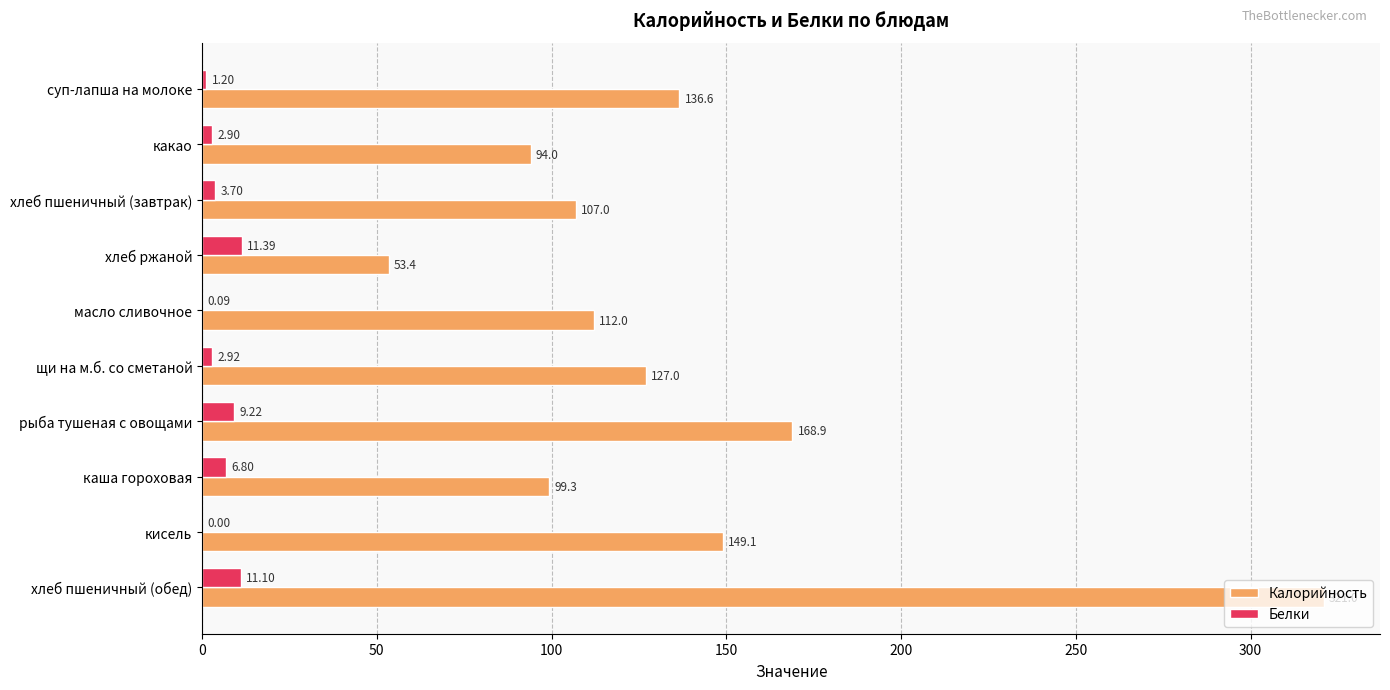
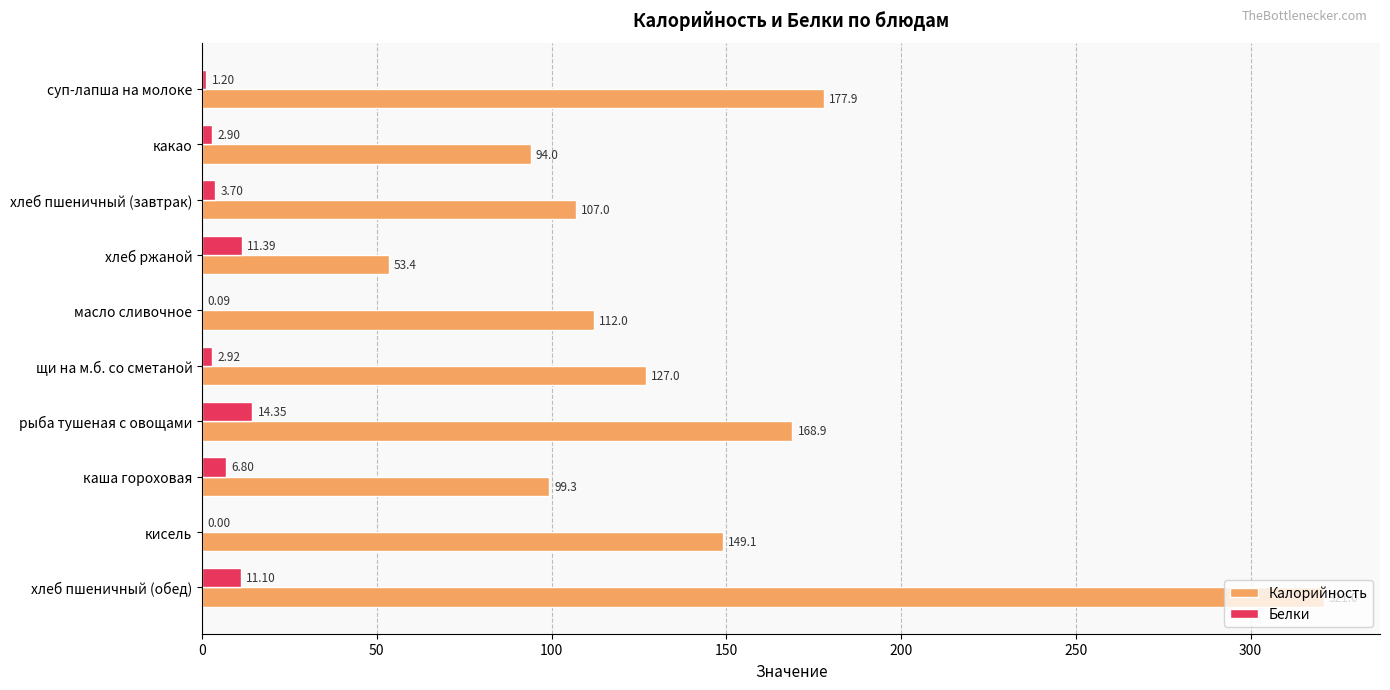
Калорийность, суп-лапша на молоке: 136.6 -> 177.9
Белки, рыба тушеная с овощами: 9.22 -> 14.35
